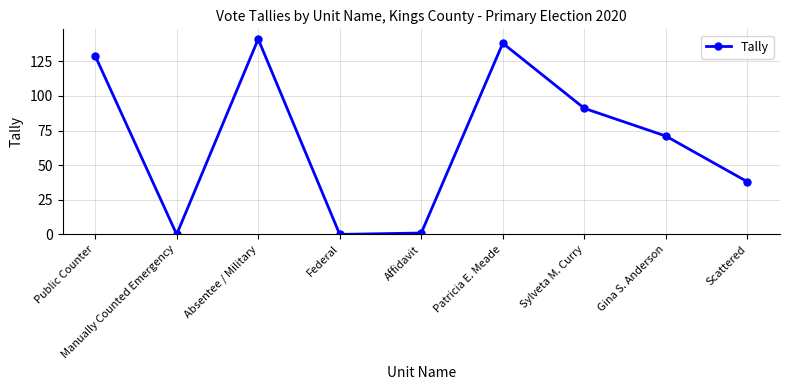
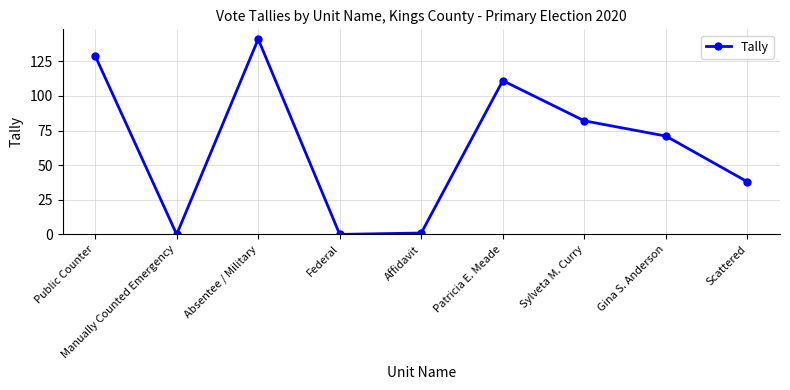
Patricia E. Meade: 138 -> 111
Sylveta M. Curry: 91 -> 82
